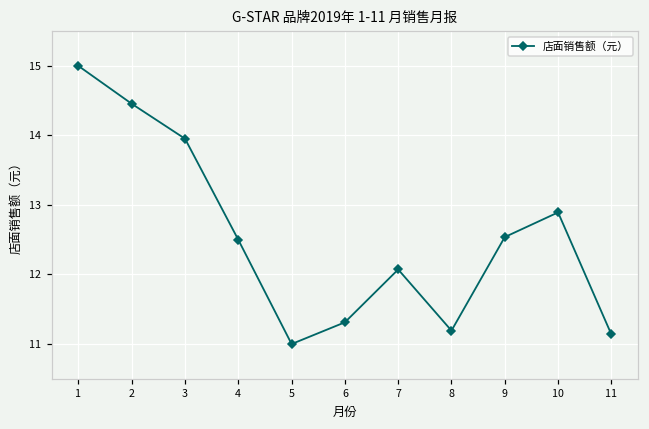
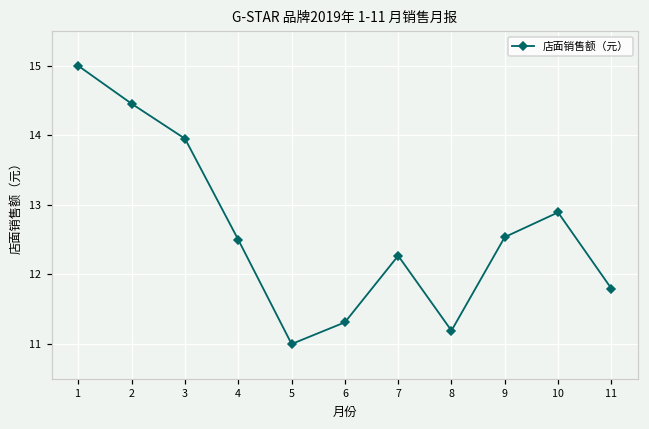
7: 12.1 -> 12.3
11: 11.1 -> 11.8
